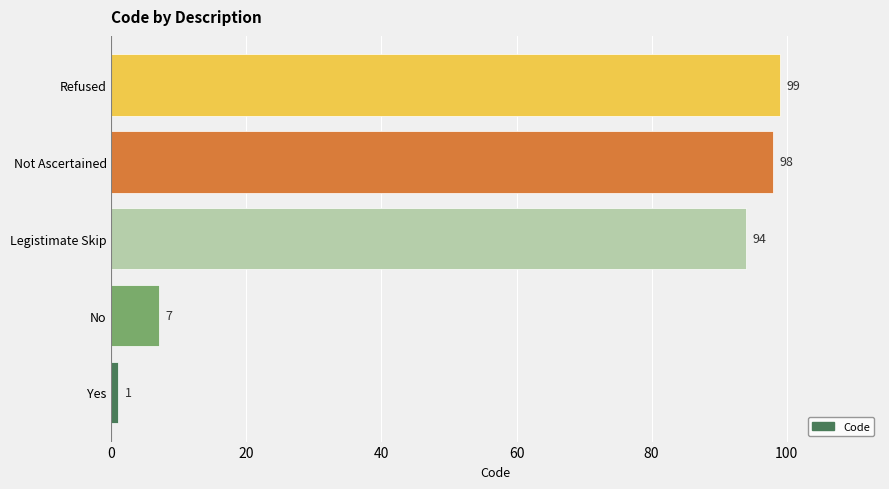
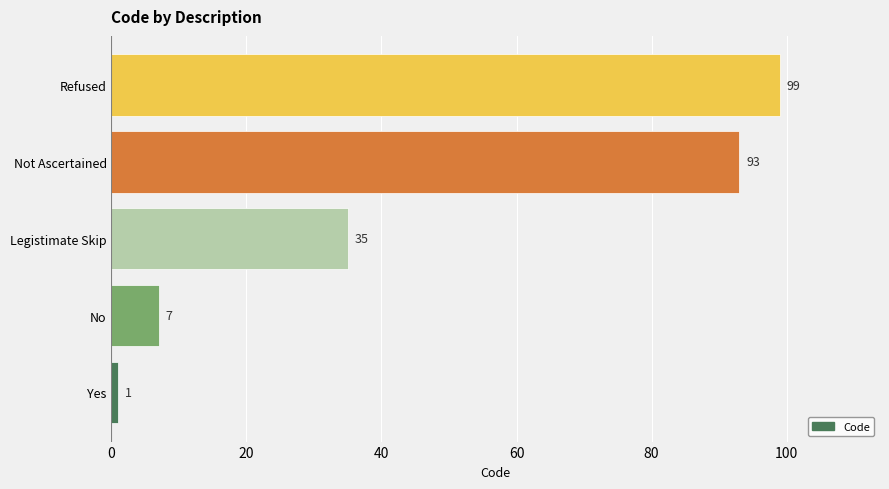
Not Ascertained: 98 -> 93
Legistimate Skip: 94 -> 35
